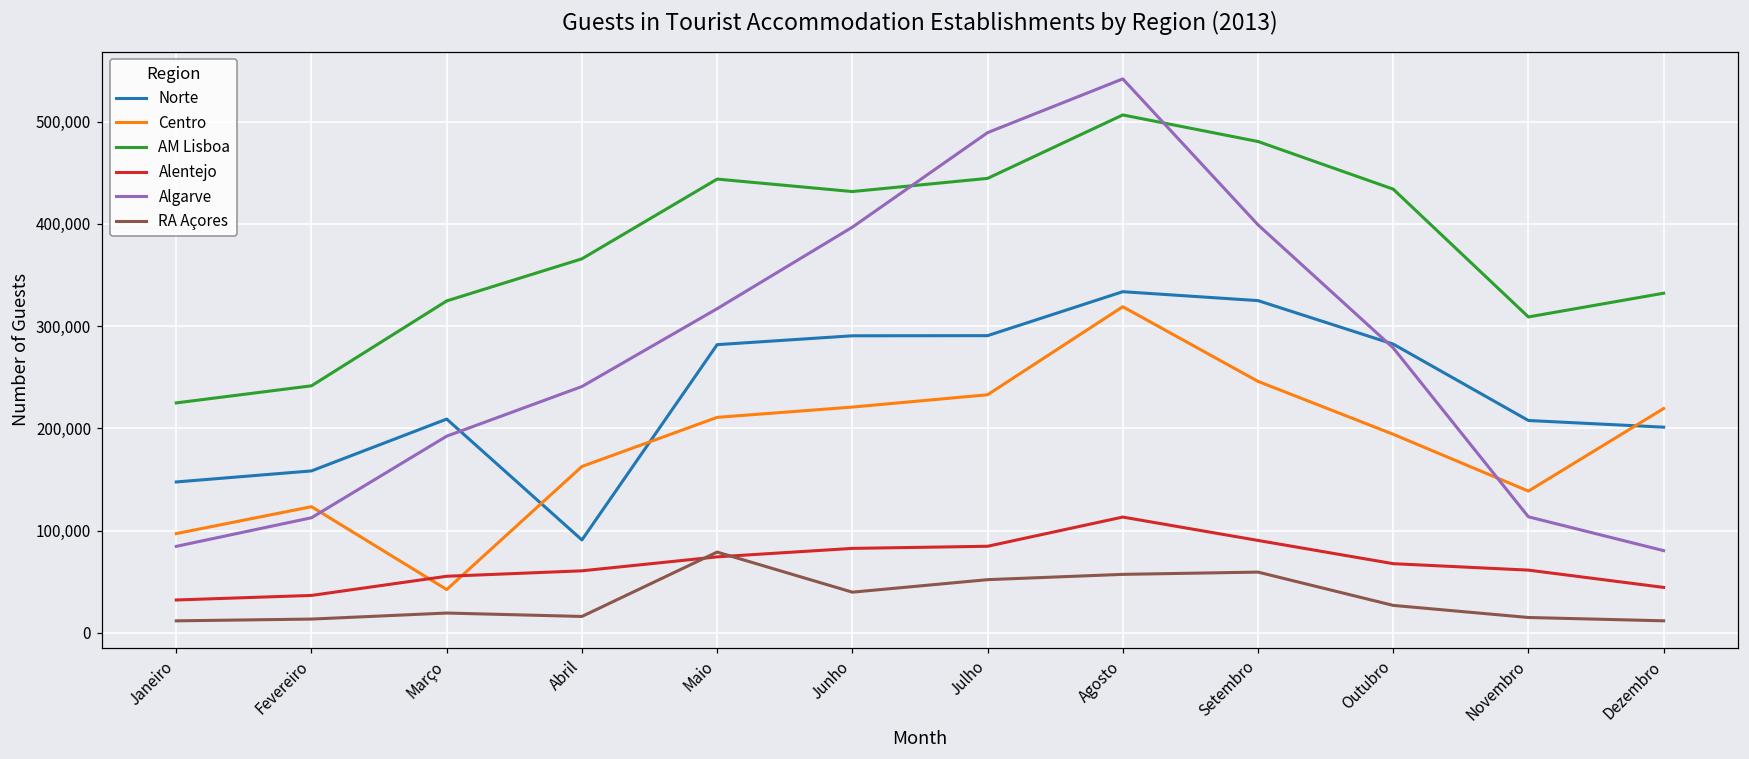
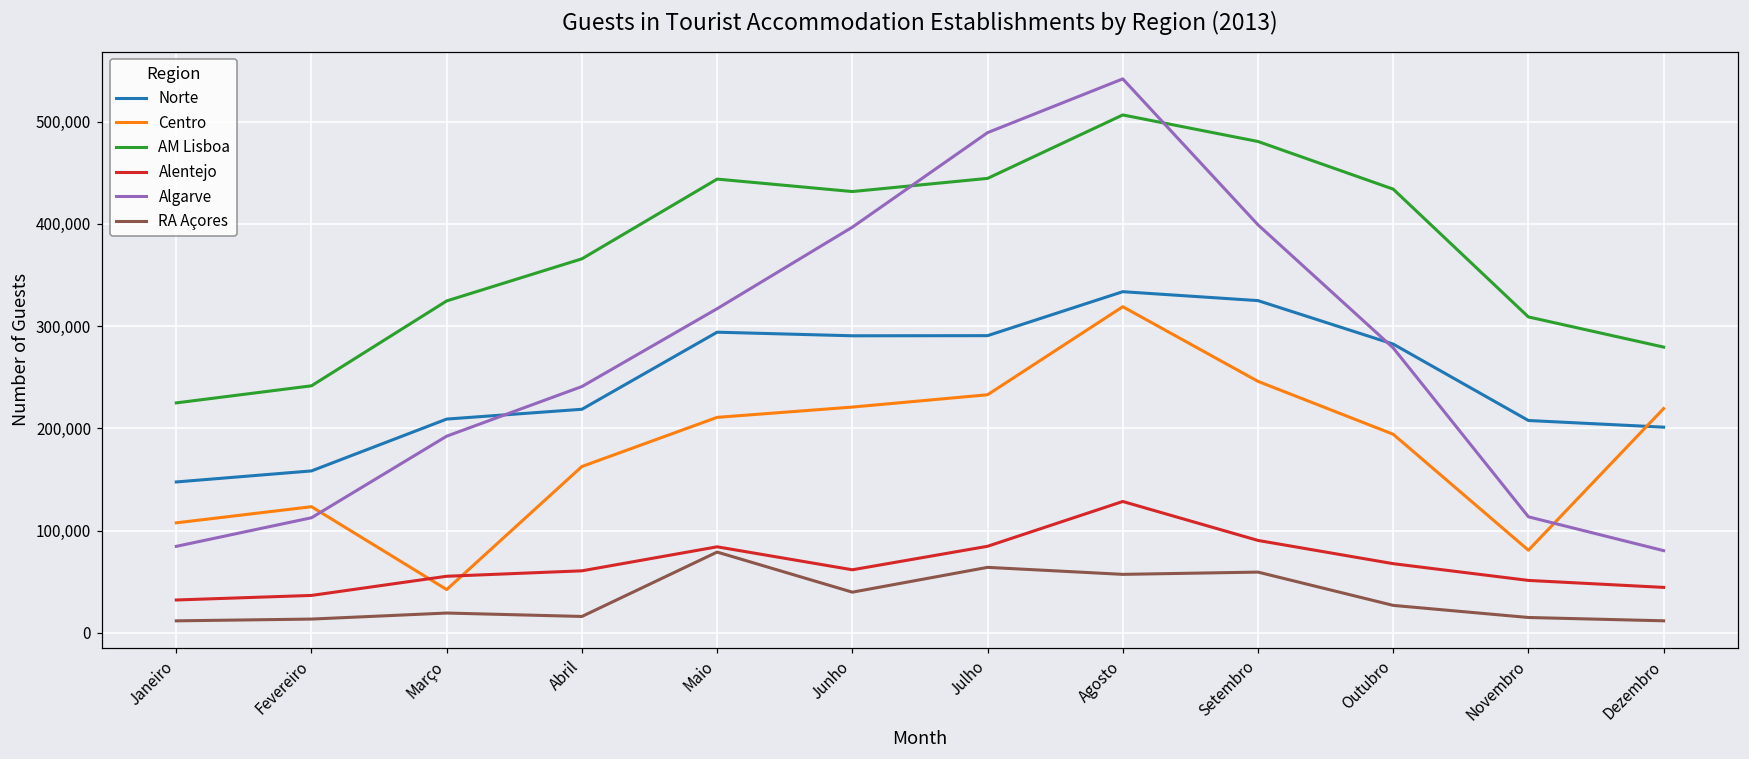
Centro, Janeiro: 100,000 -> 110,000
Norte, Abril: 90,000 -> 220,000
Norte, Maio: 280,000 -> 290,000
Alentejo, Maio: 70,000 -> 80,000
Alentejo, Junho: 80,000 -> 60,000
RA Açores, Julho: 50,000 -> 60,000
Alentejo, Agosto: 110,000 -> 130,000
Centro, Novembro: 140,000 -> 80,000
Alentejo, Novembro: 60,000 -> 50,000
AM Lisboa, Dezembro: 330,000 -> 280,000
